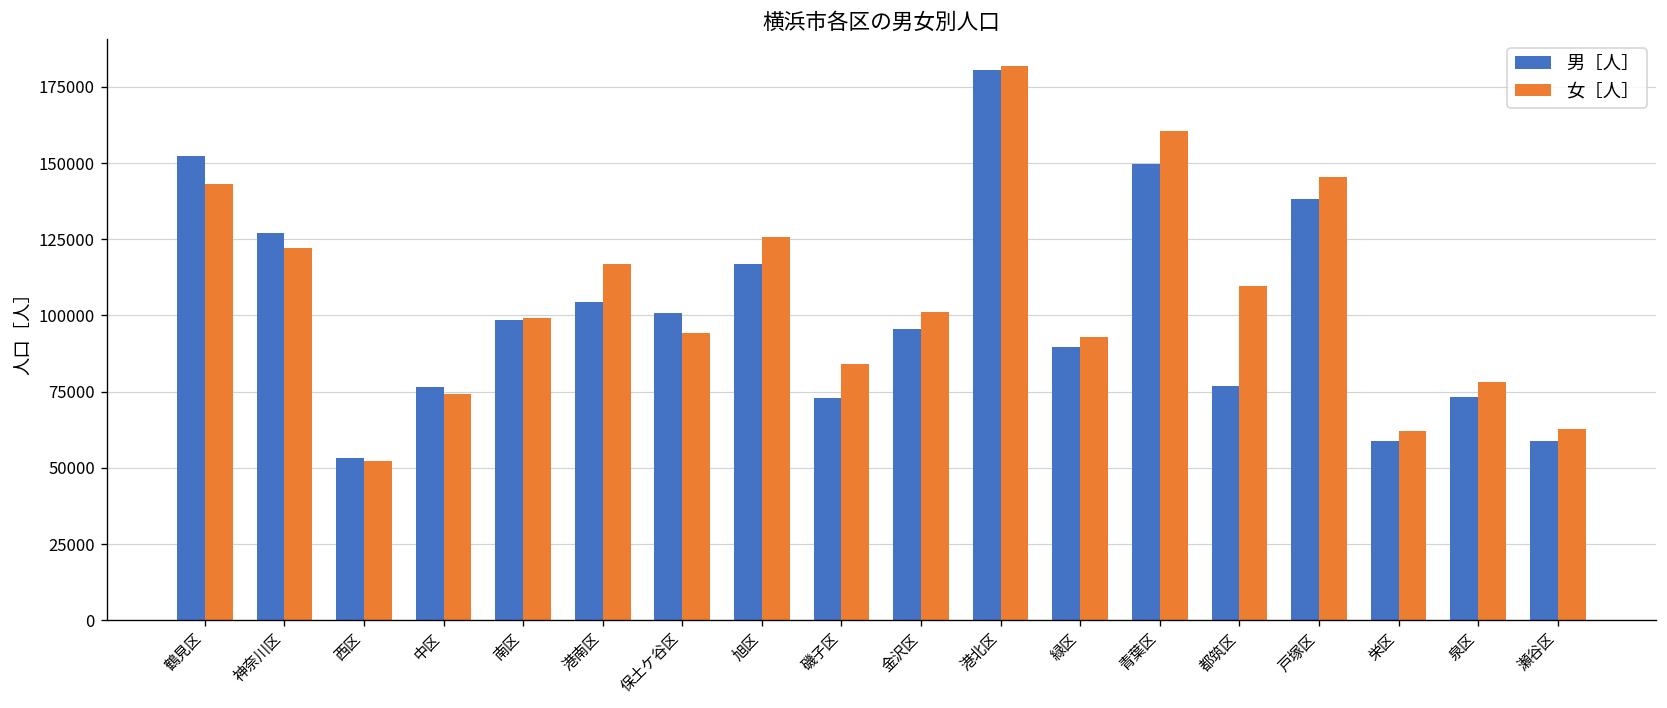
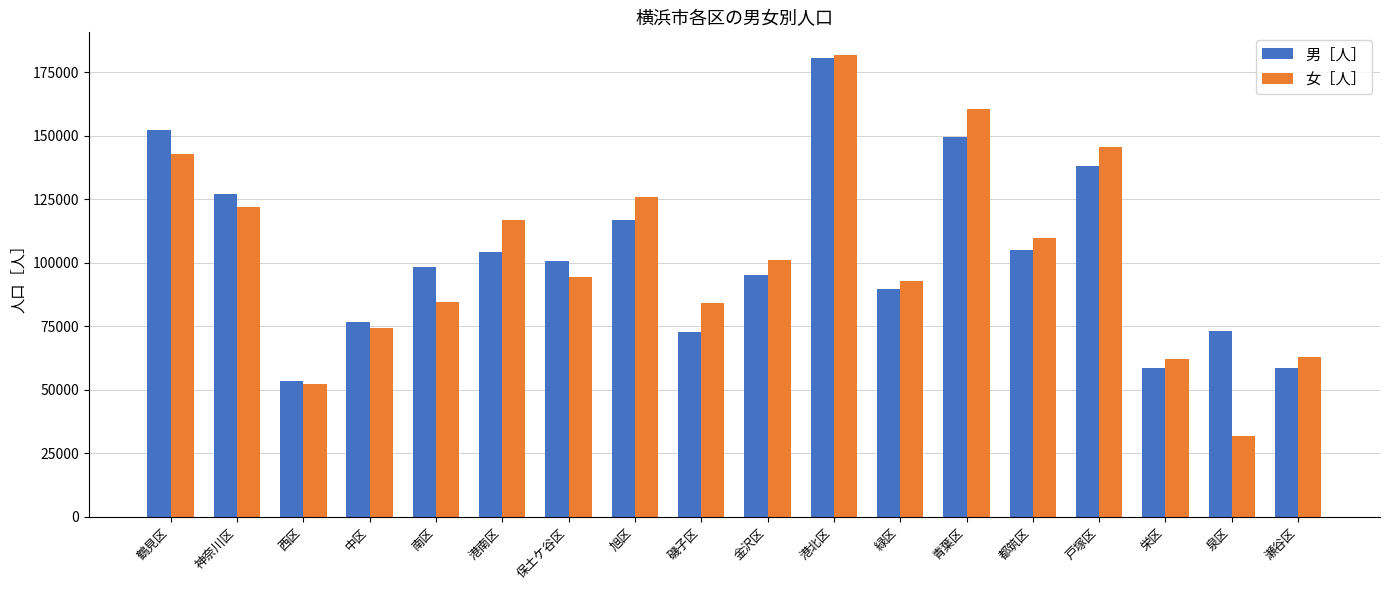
女［人］, 南区: 99000 -> 85000
男［人］, 都筑区: 77000 -> 105000
女［人］, 泉区: 78000 -> 32000
